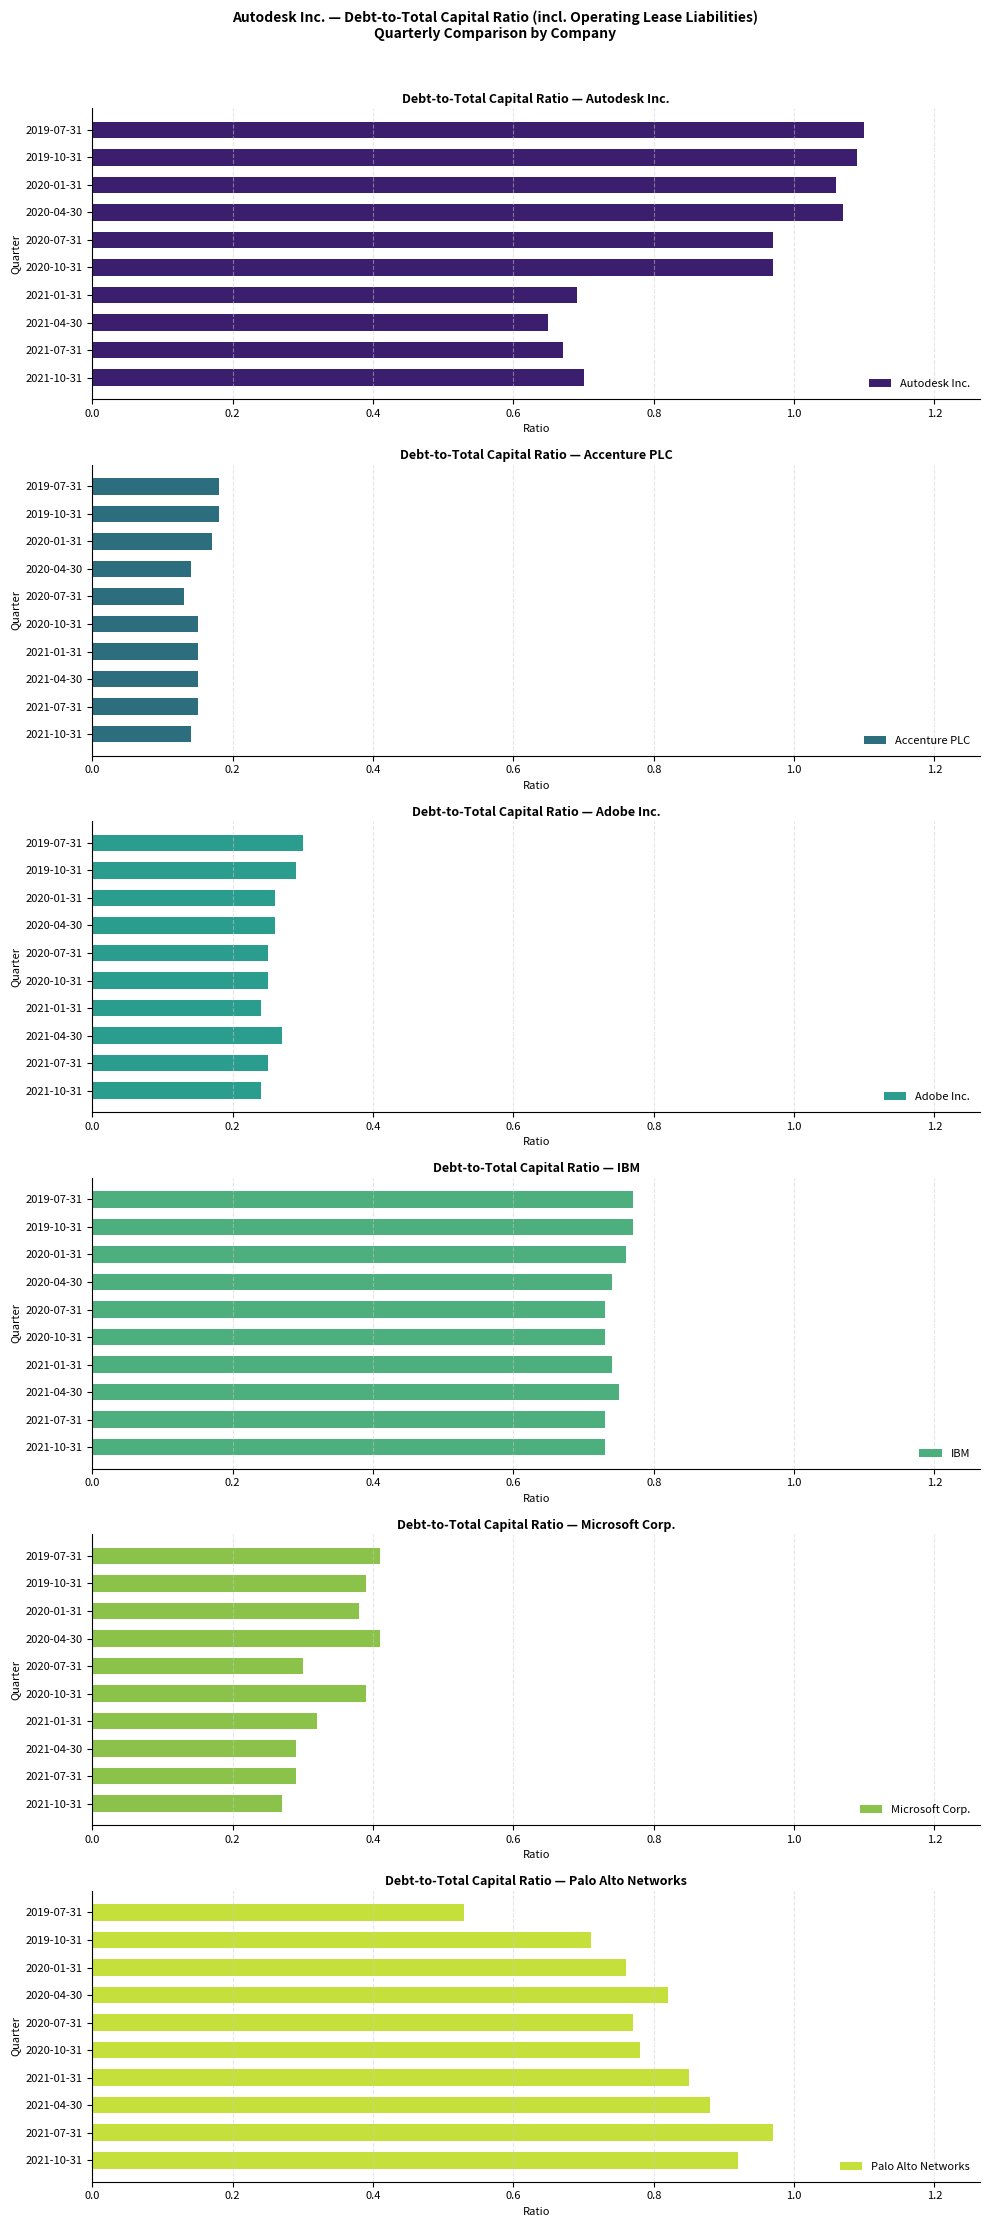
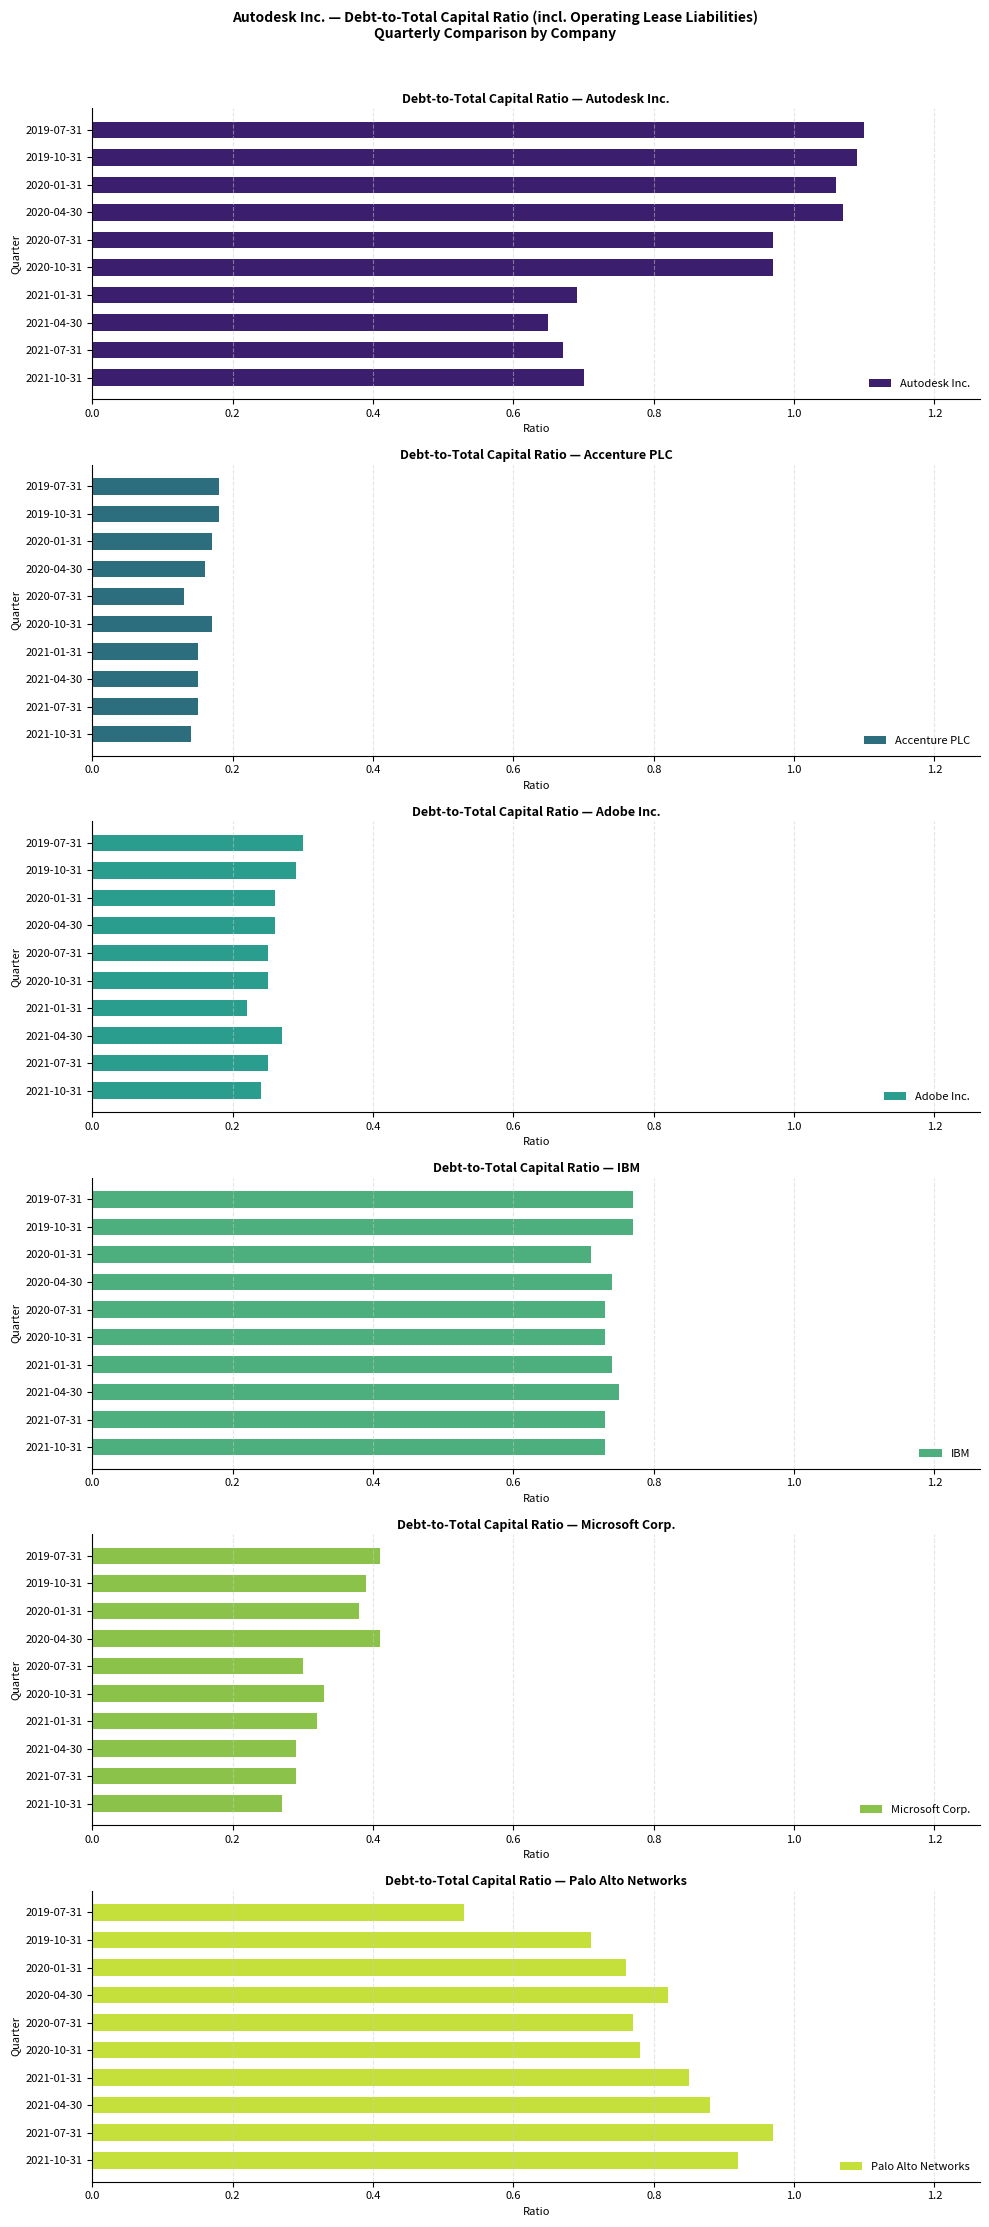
Debt-to-Total Capital Ratio — Accenture PLC, 2020-04-30: 0.14 -> 0.16
Debt-to-Total Capital Ratio — Accenture PLC, 2020-10-31: 0.15 -> 0.17
Debt-to-Total Capital Ratio — Adobe Inc., 2021-01-31: 0.24 -> 0.22
Debt-to-Total Capital Ratio — IBM, 2020-01-31: 0.76 -> 0.71
Debt-to-Total Capital Ratio — Microsoft Corp., 2020-10-31: 0.39 -> 0.33
